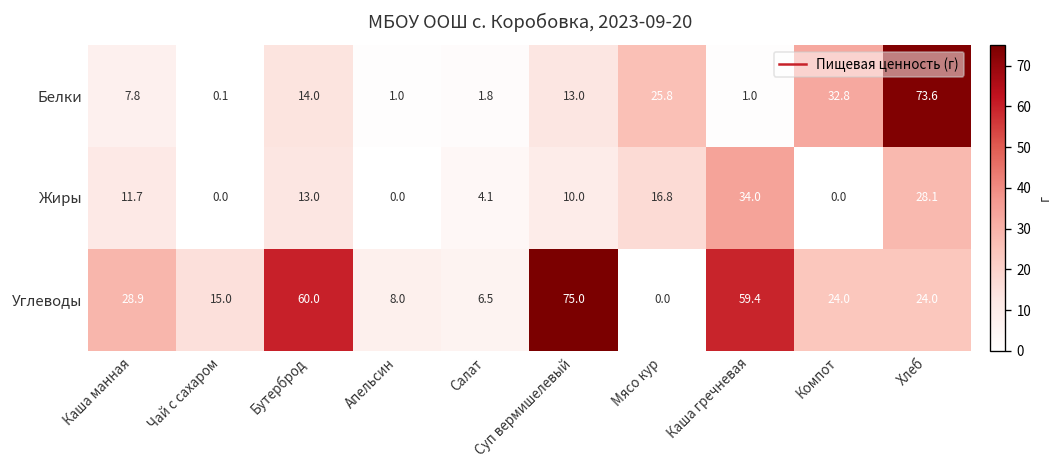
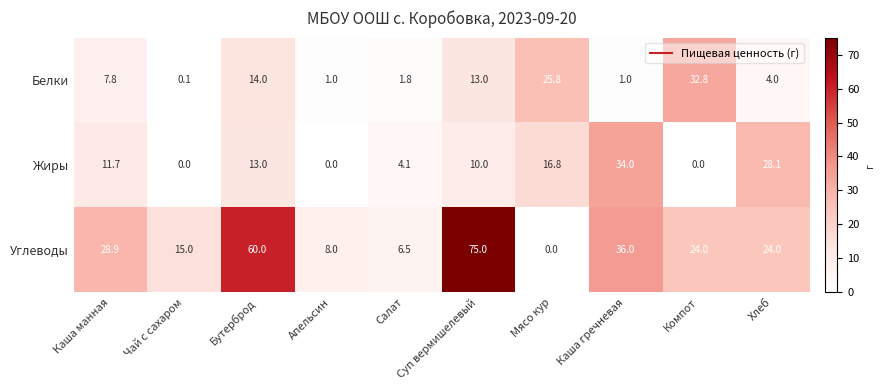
Белки, Хлеб: 73.6 -> 4.0
Углеводы, Каша гречневая: 59.4 -> 36.0
